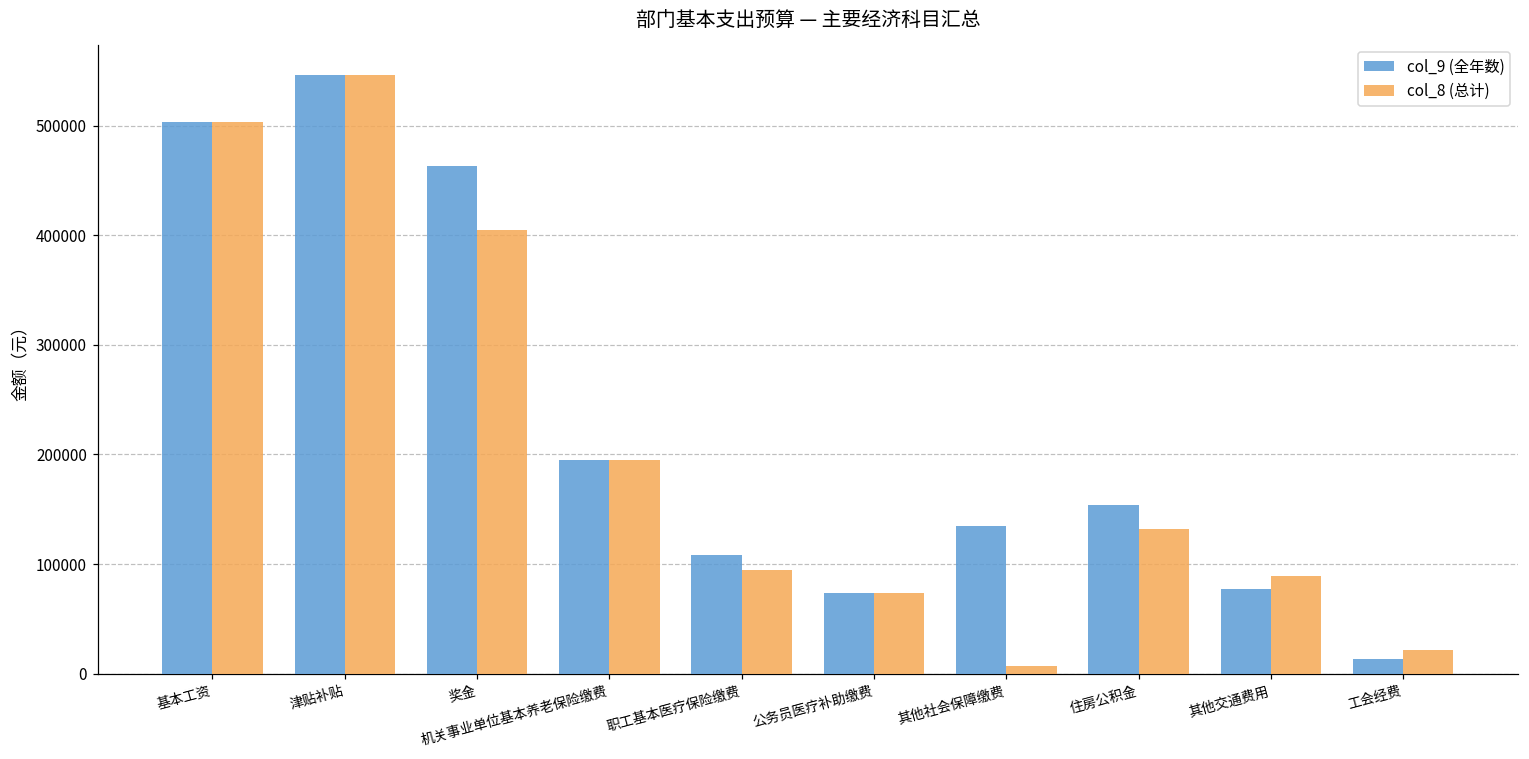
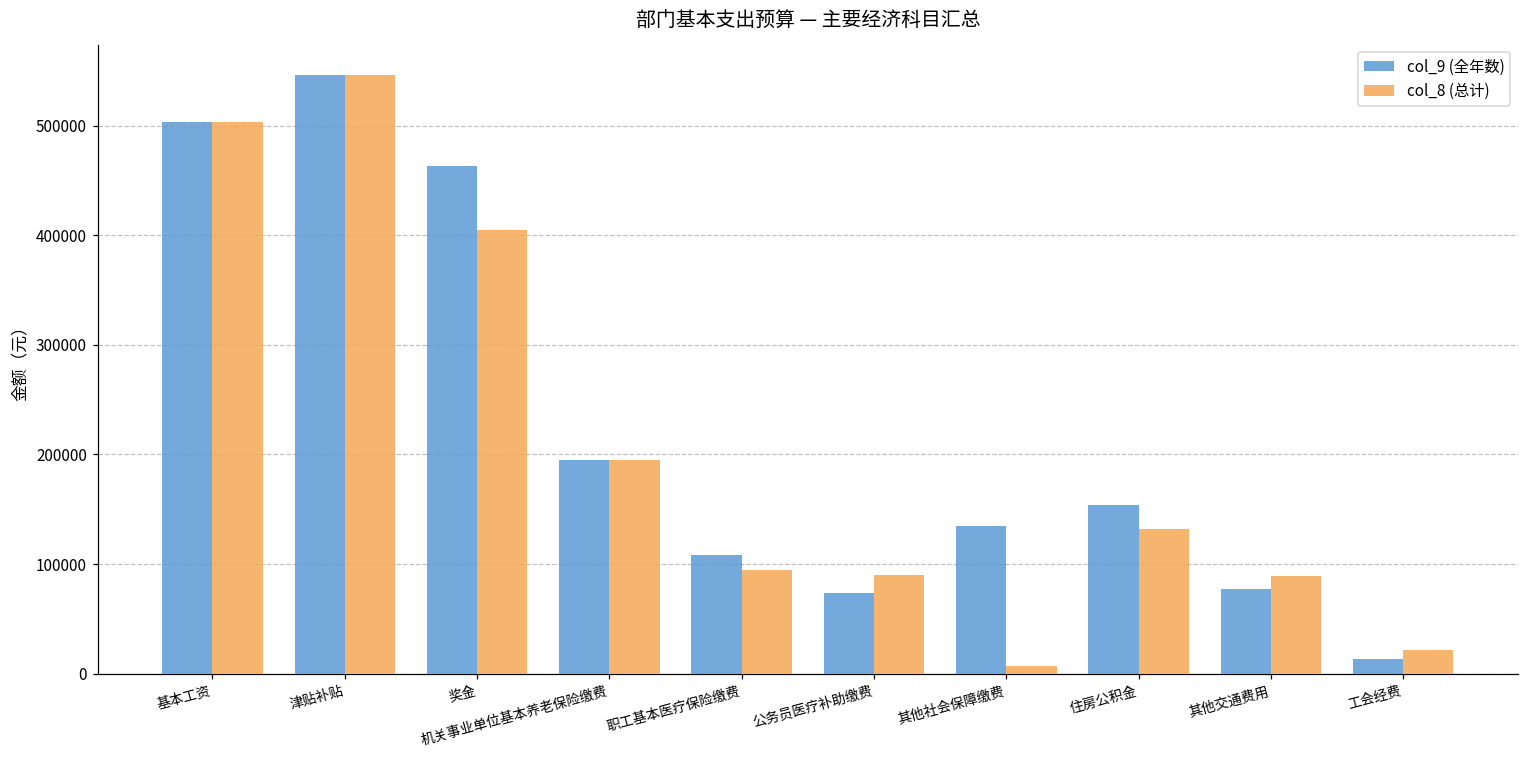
col_8 (总计), 公务员医疗补助缴费: 70000 -> 90000
